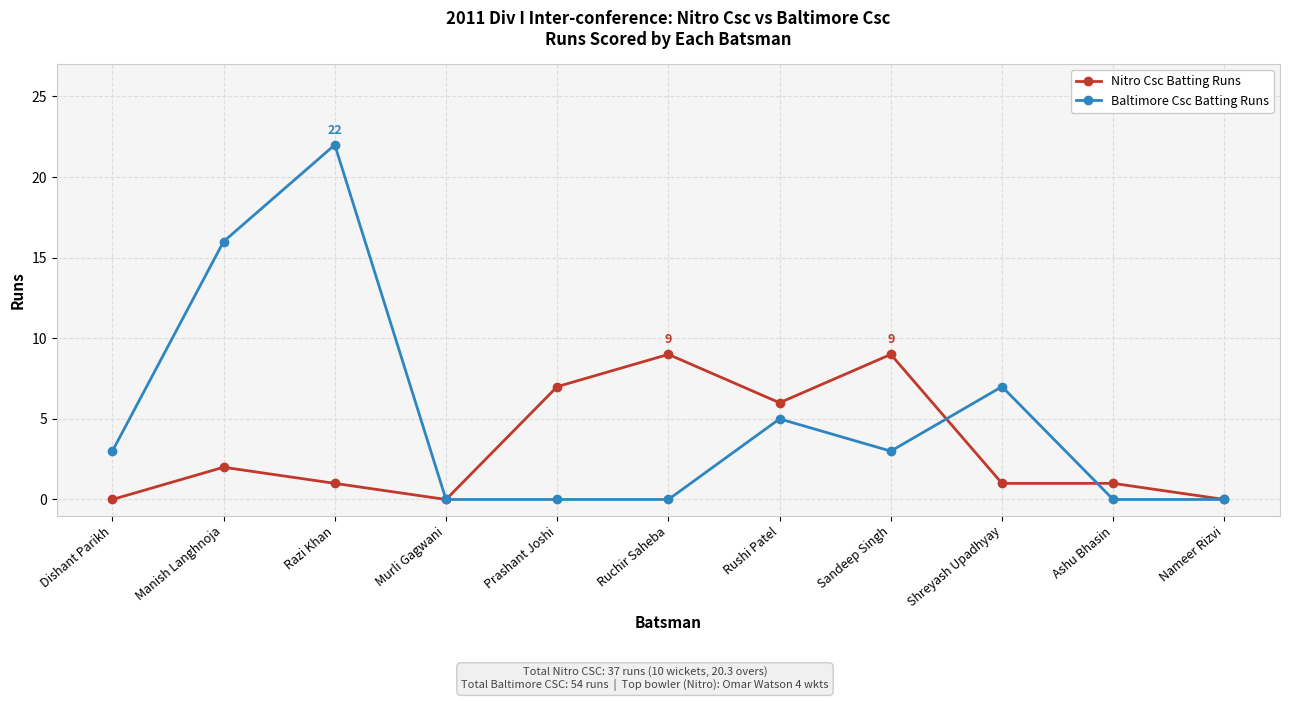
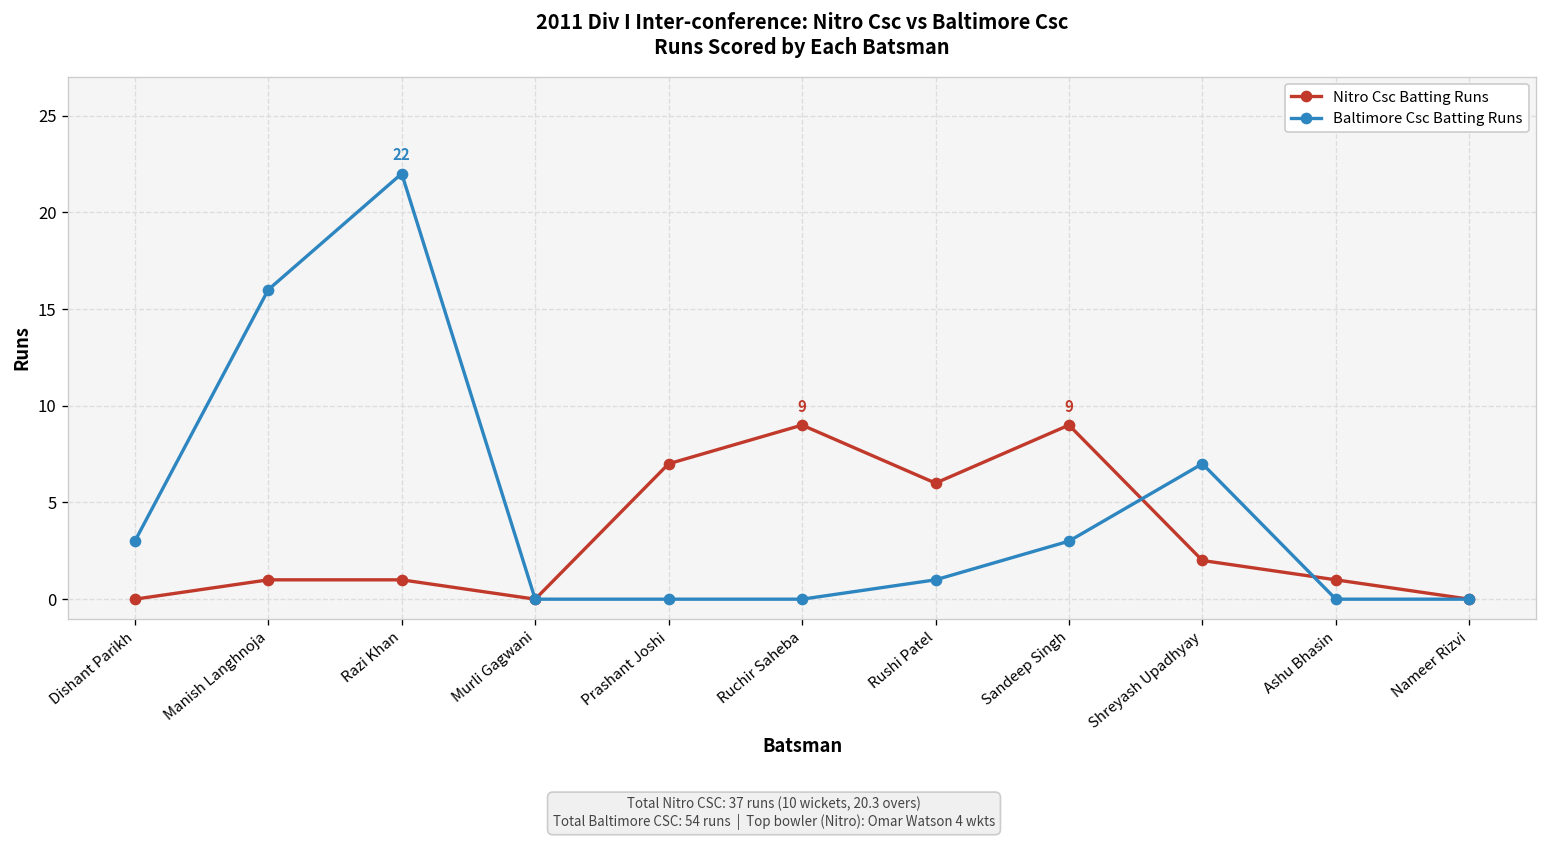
Nitro Csc Batting Runs, Manish Langhnoja: 2 -> 1
Baltimore Csc Batting Runs, Rushi Patel: 5 -> 1
Nitro Csc Batting Runs, Shreyash Upadhyay: 1 -> 2
